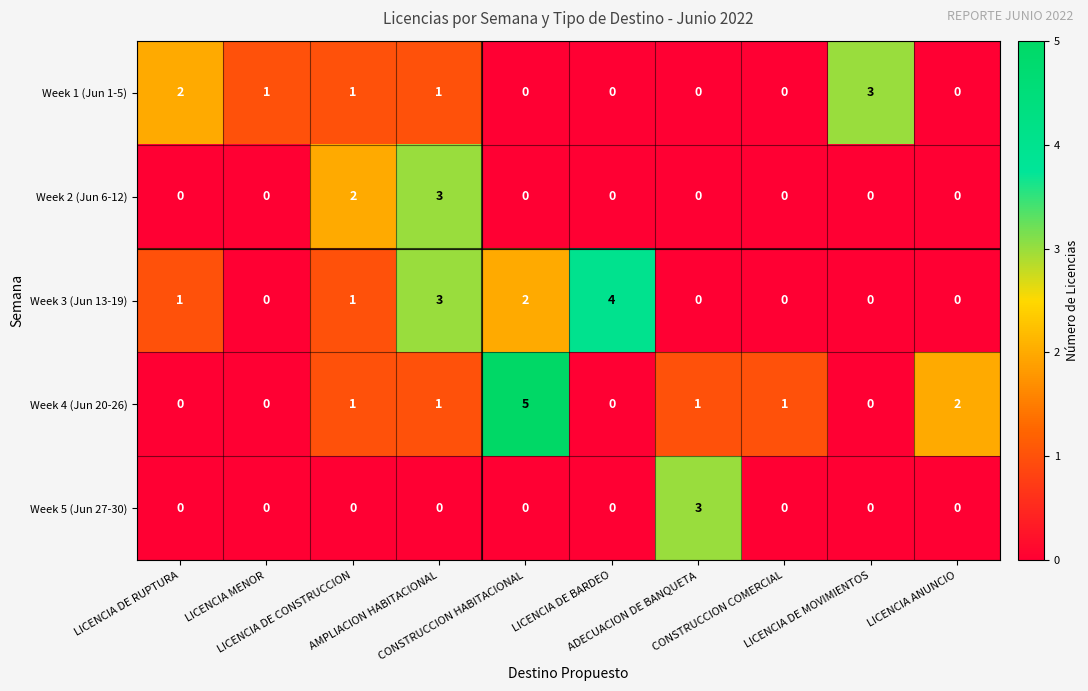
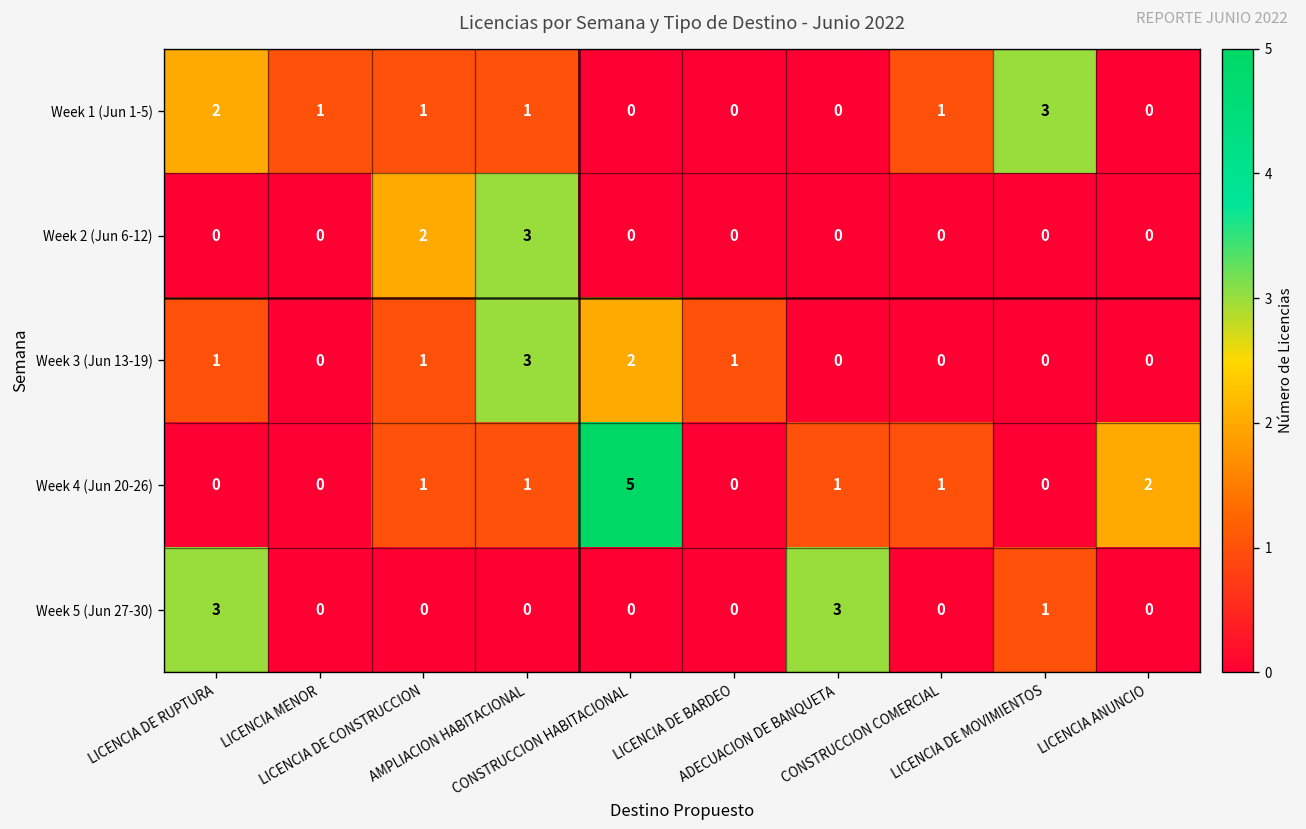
Week 1 (Jun 1-5), CONSTRUCCION COMERCIAL: 0 -> 1
Week 3 (Jun 13-19), LICENCIA DE BARDEO: 4 -> 1
Week 5 (Jun 27-30), LICENCIA DE RUPTURA: 0 -> 3
Week 5 (Jun 27-30), LICENCIA DE MOVIMIENTOS: 0 -> 1
